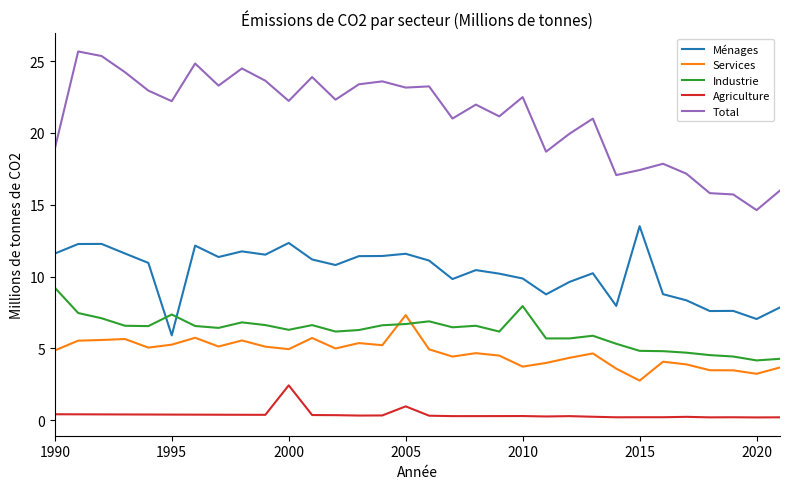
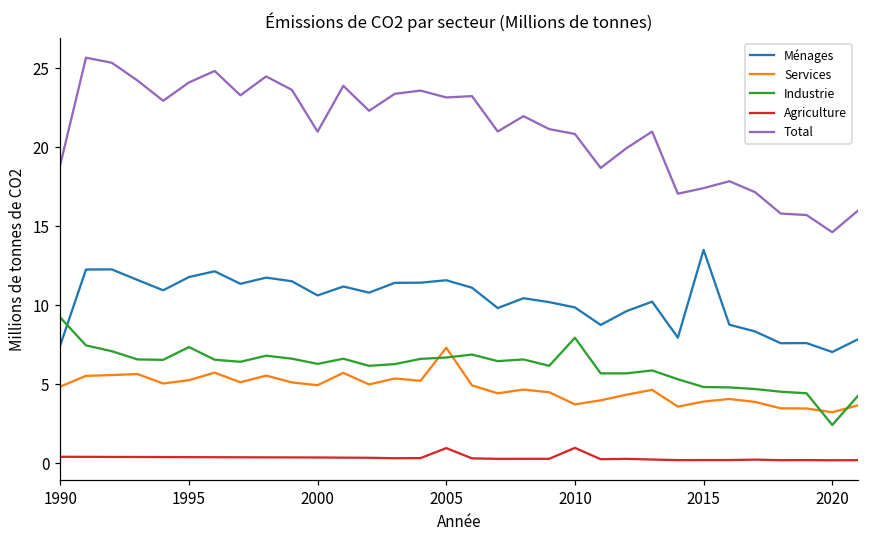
Ménages, 1990: 11.6 -> 7.5
Ménages, 1995: 5.9 -> 11.8
Total, 1995: 22.2 -> 24.1
Ménages, 2000: 12.3 -> 10.6
Agriculture, 2000: 2.4 -> 0.4
Total, 2000: 22.2 -> 21.0
Agriculture, 2010: 0.3 -> 1.0
Total, 2010: 22.5 -> 20.8
Services, 2015: 2.8 -> 3.9
Industrie, 2020: 4.2 -> 2.4
